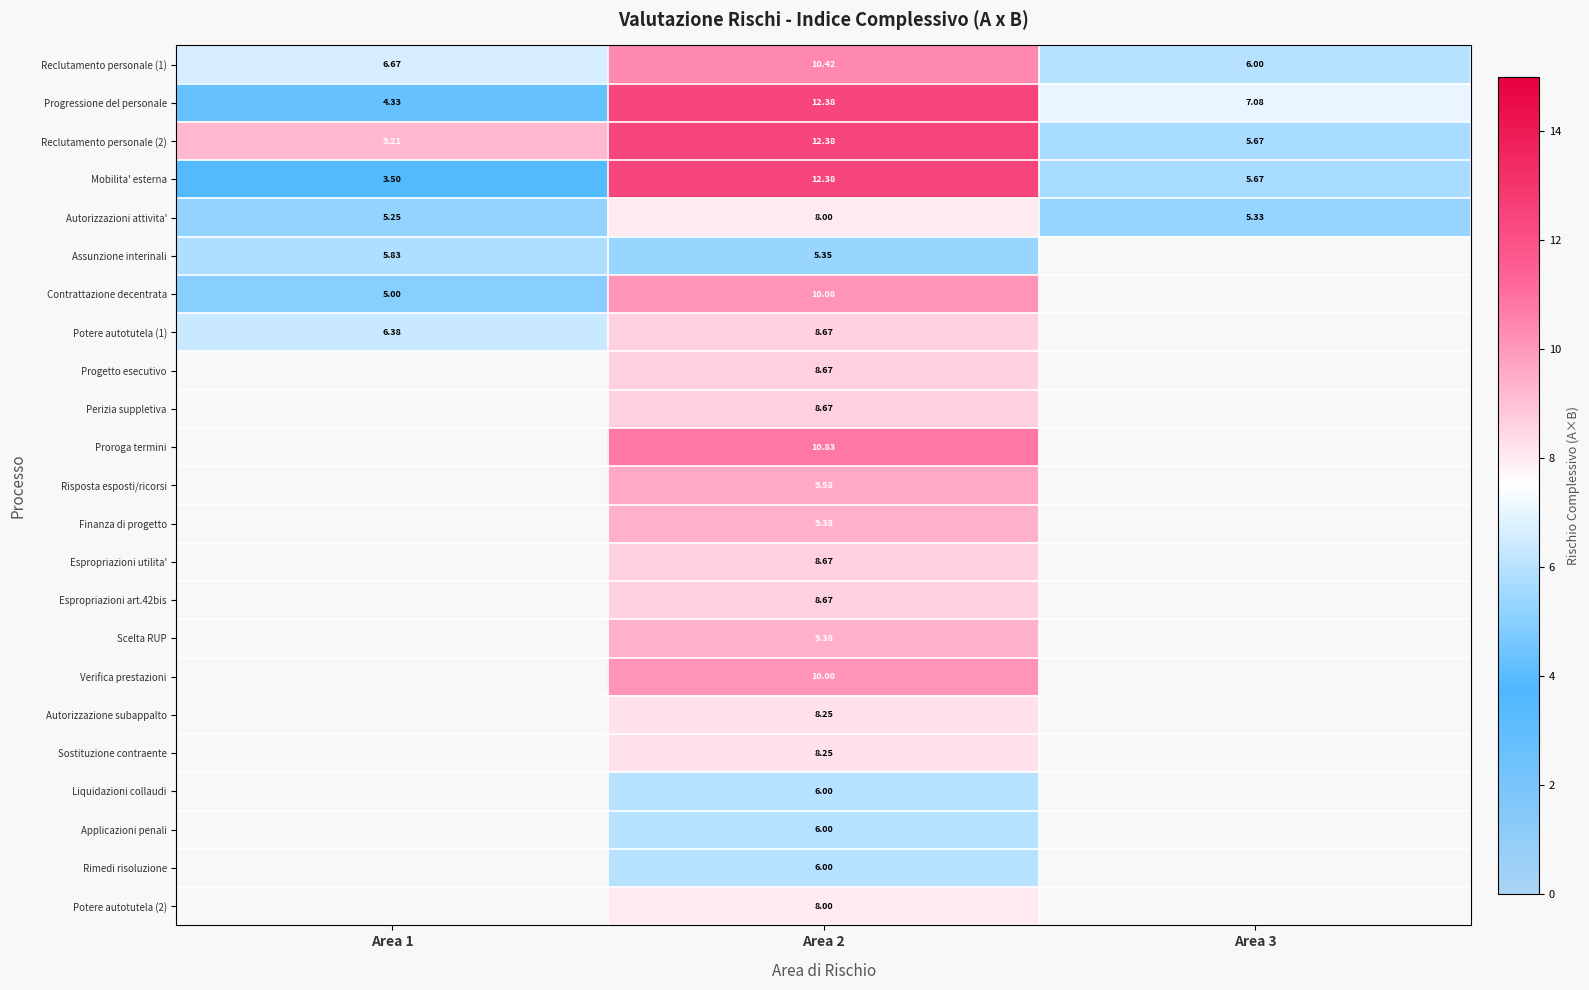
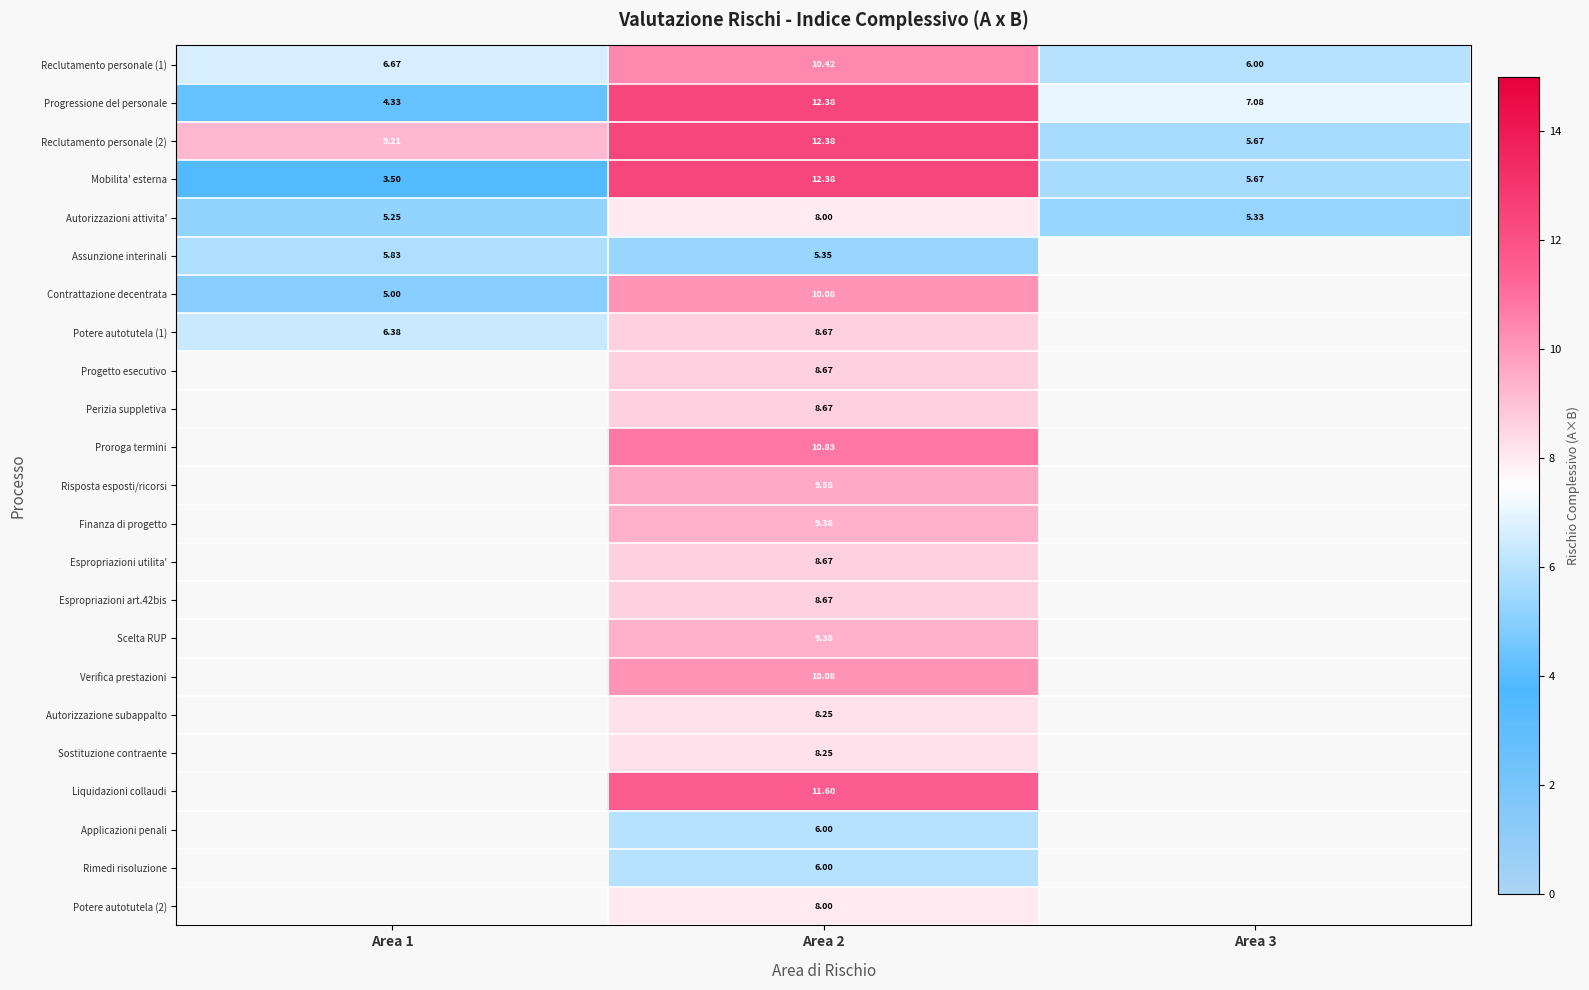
Liquidazioni collaudi, Area 2: 6.00 -> 11.60
